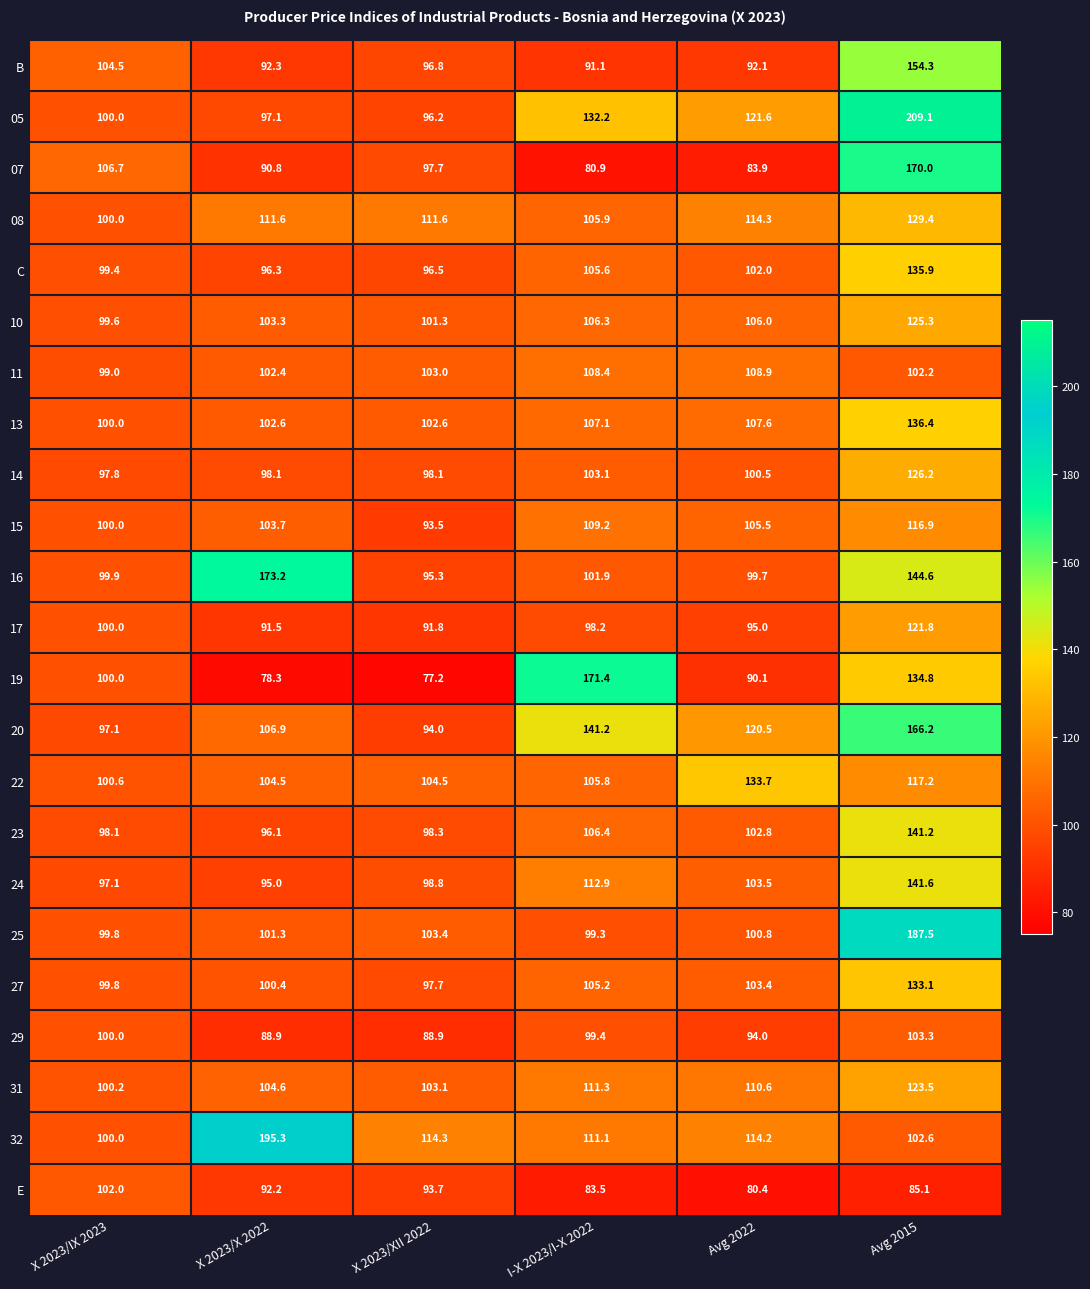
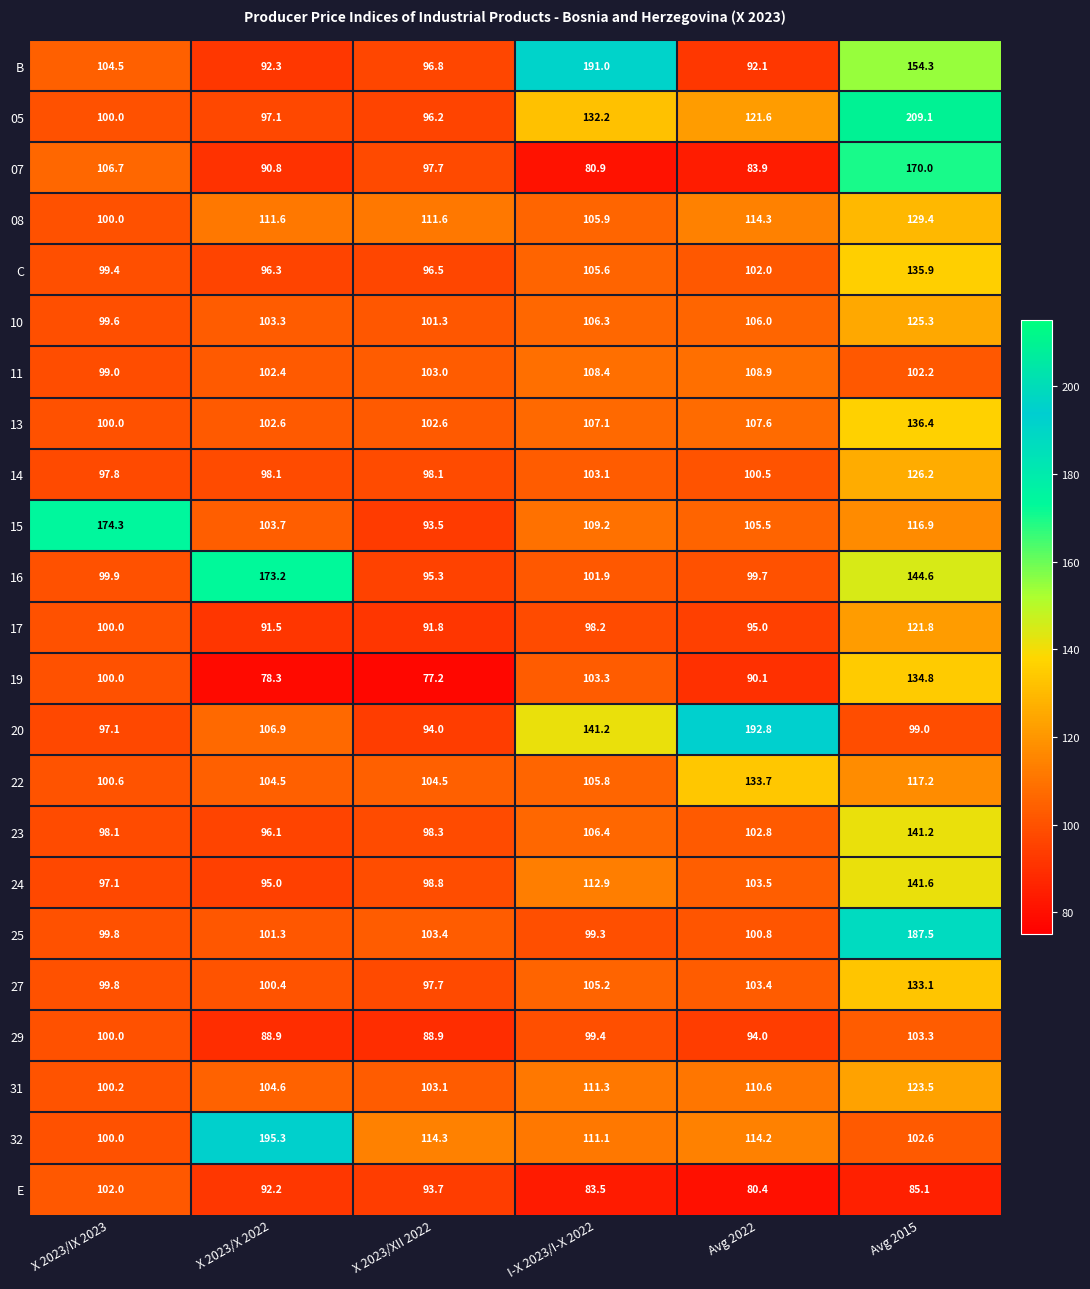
B, I-X 2023/I-X 2022: 91.1 -> 191.0
15, X 2023/IX 2023: 100.0 -> 174.3
19, I-X 2023/I-X 2022: 171.4 -> 103.3
20, Avg 2022: 120.5 -> 192.8
20, Avg 2015: 166.2 -> 99.0
